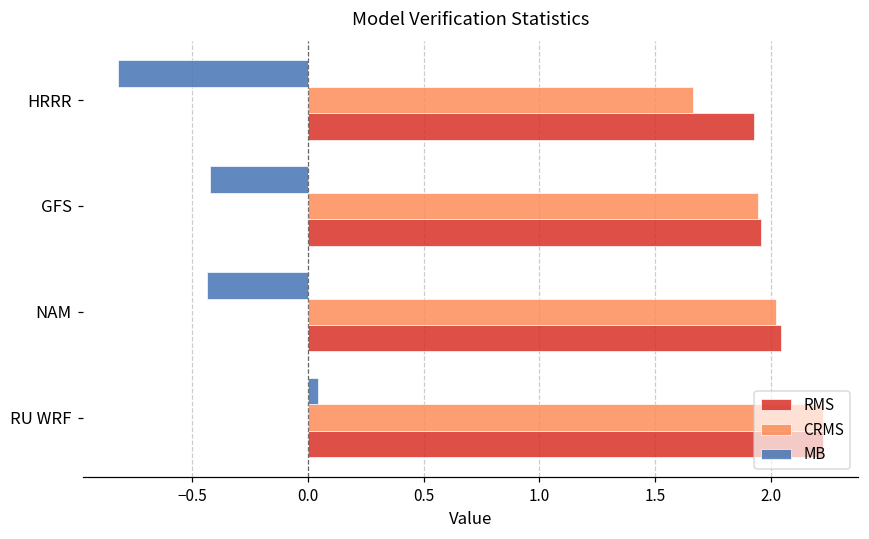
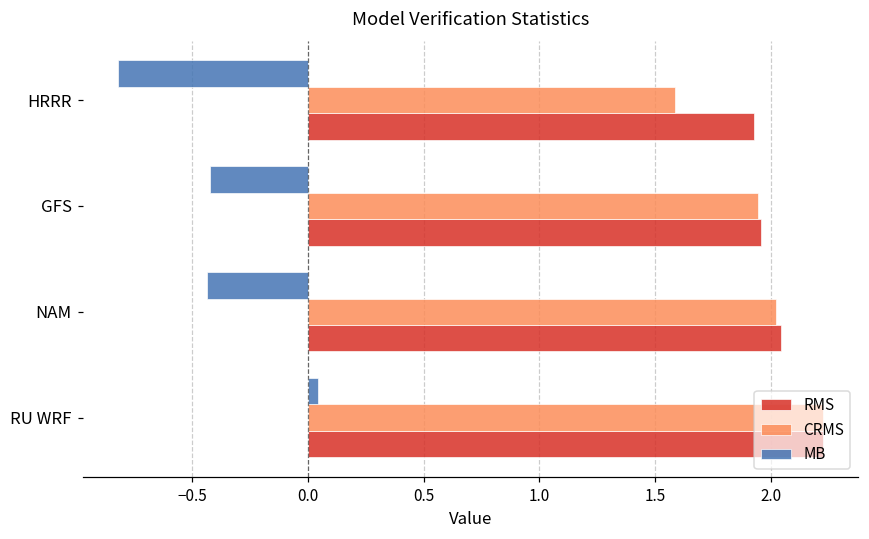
CRMS, HRRR: 1.66 -> 1.59
